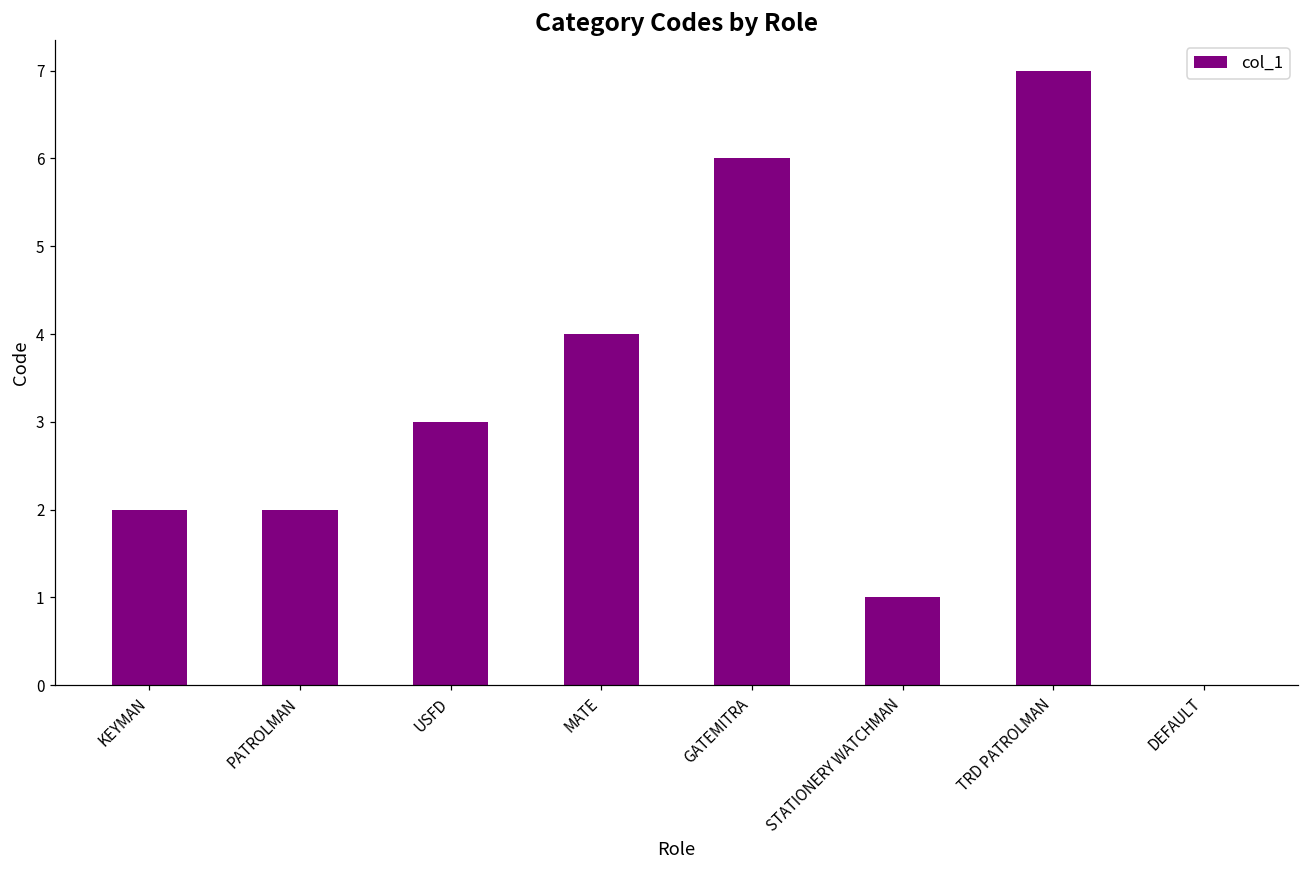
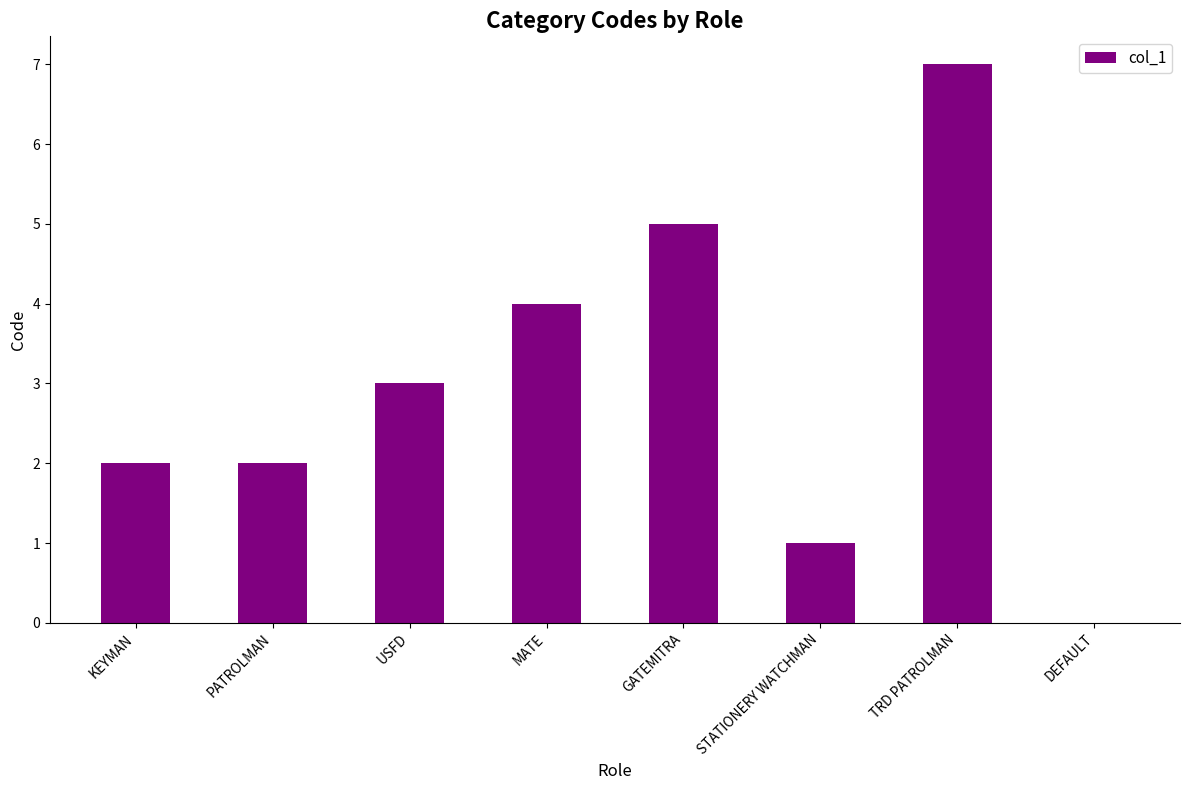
GATEMITRA: 6 -> 5
